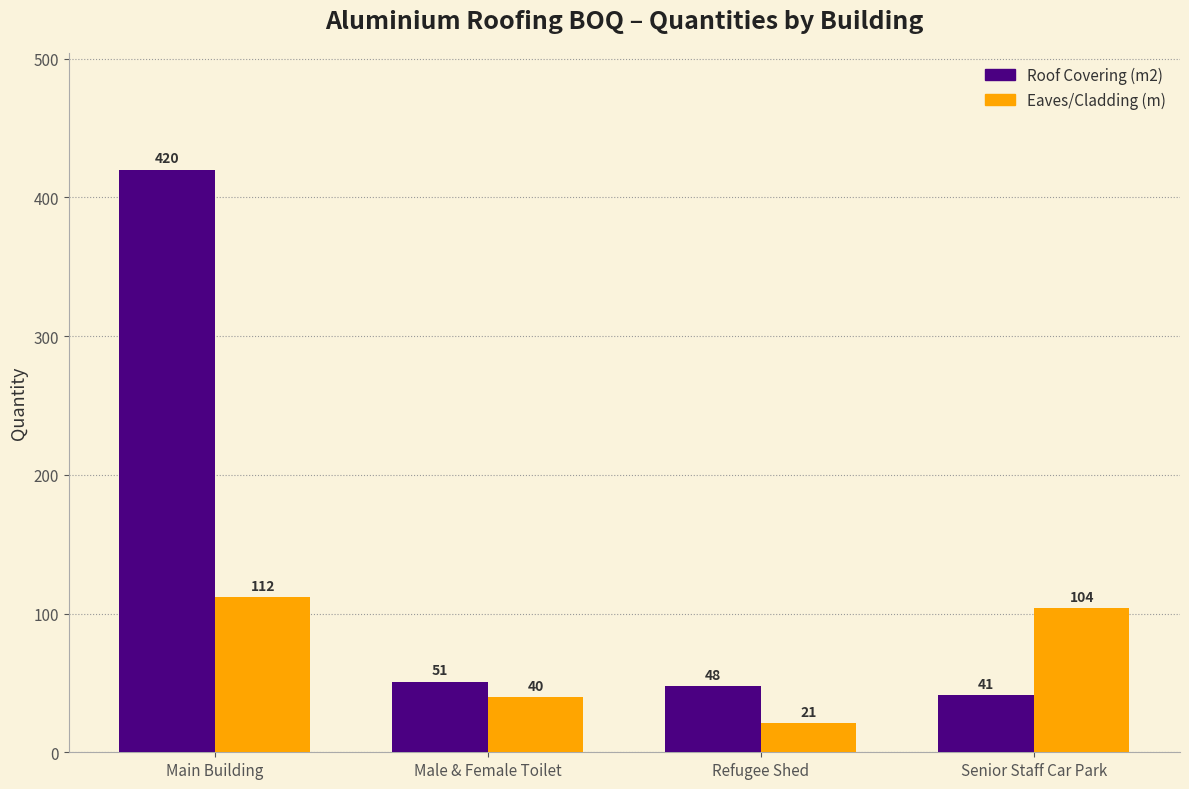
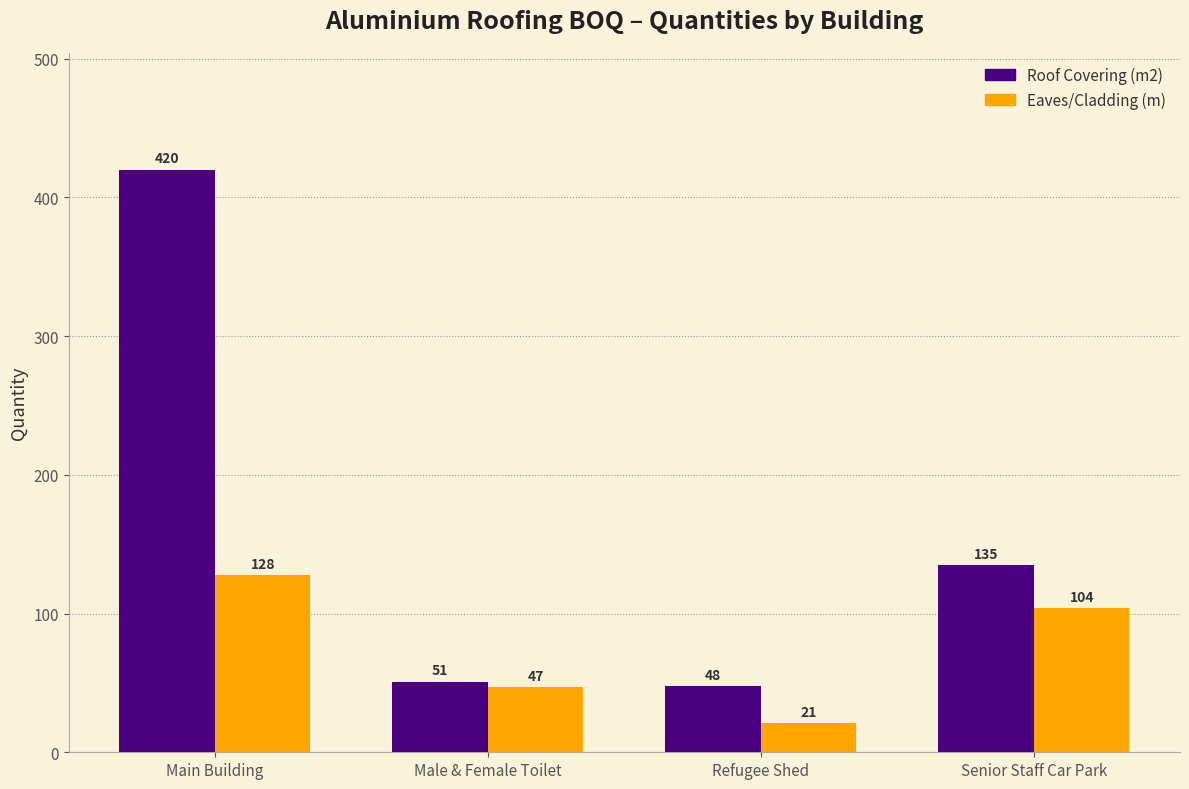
Eaves/Cladding (m), Main Building: 112 -> 128
Eaves/Cladding (m), Male & Female Toilet: 40 -> 47
Roof Covering (m2), Senior Staff Car Park: 41 -> 135
